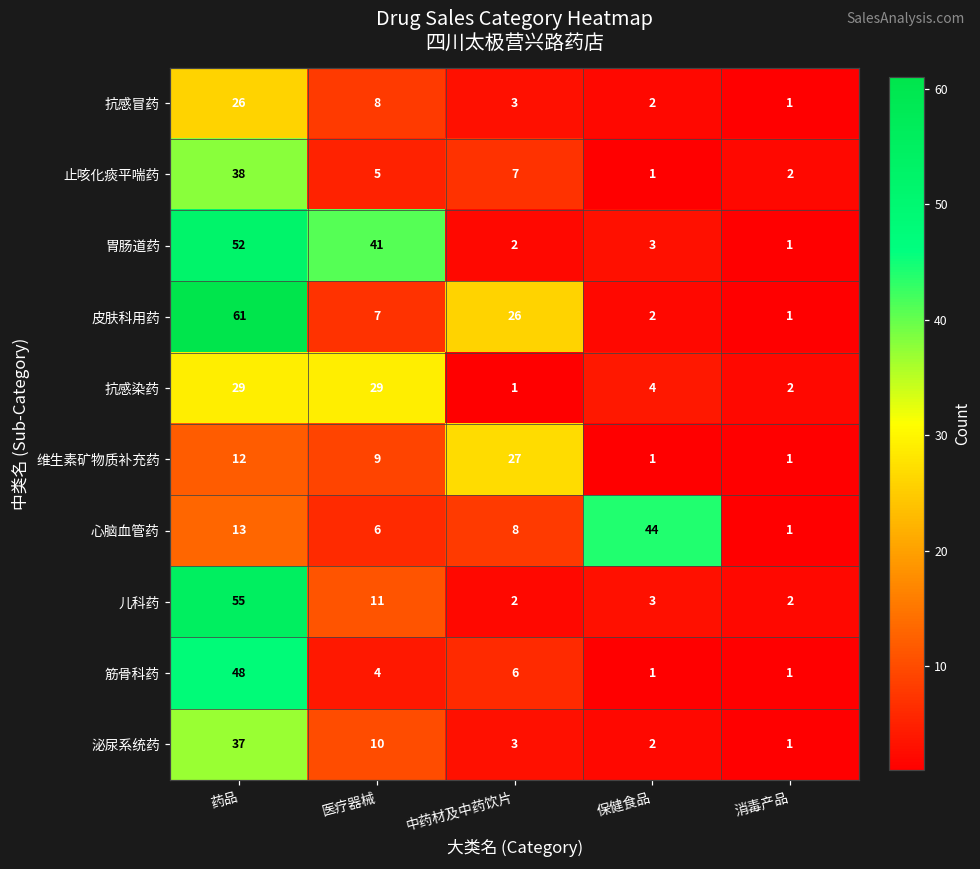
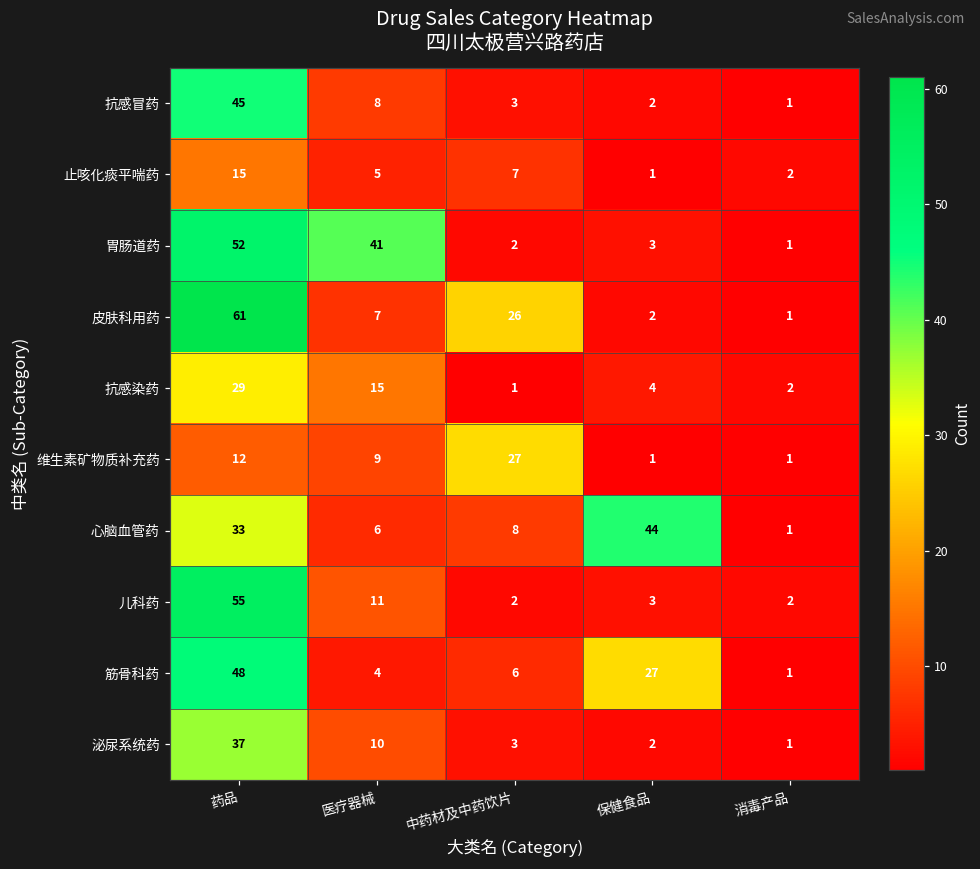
抗感冒药, 药品: 26 -> 45
止咳化痰平喘药, 药品: 38 -> 15
抗感染药, 医疗器械: 29 -> 15
心脑血管药, 药品: 13 -> 33
筋骨科药, 保健食品: 1 -> 27
